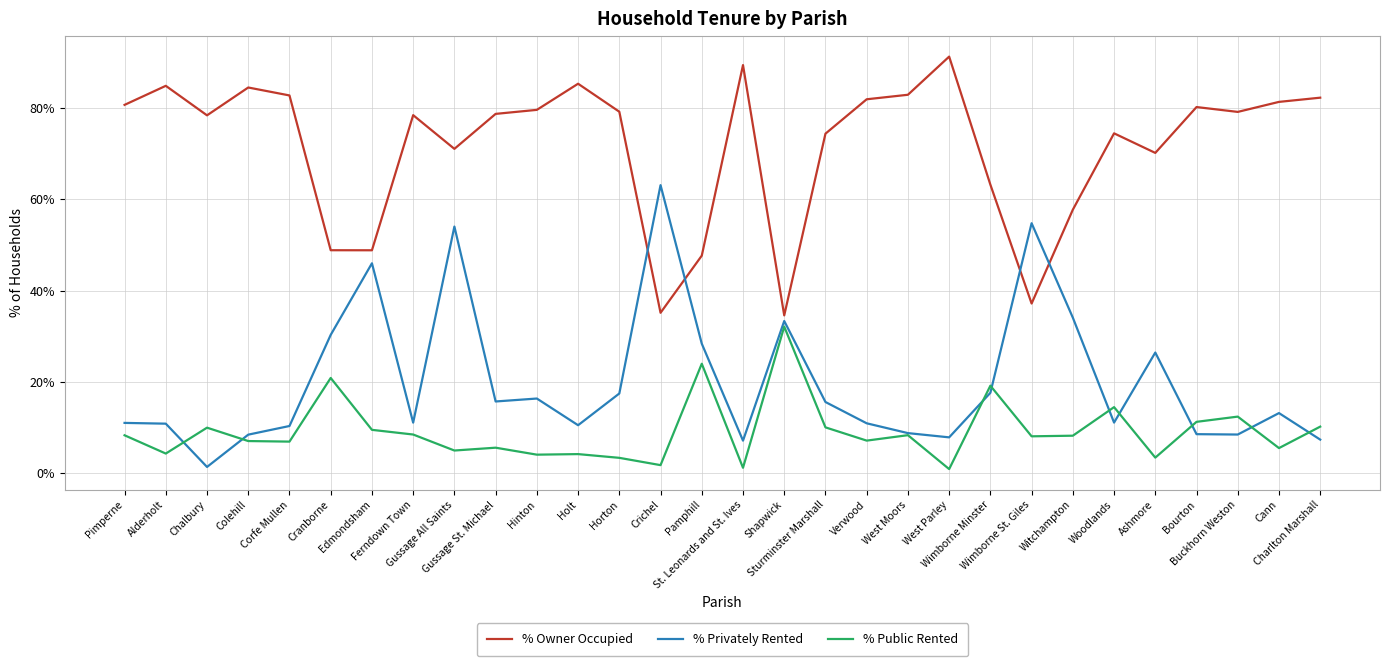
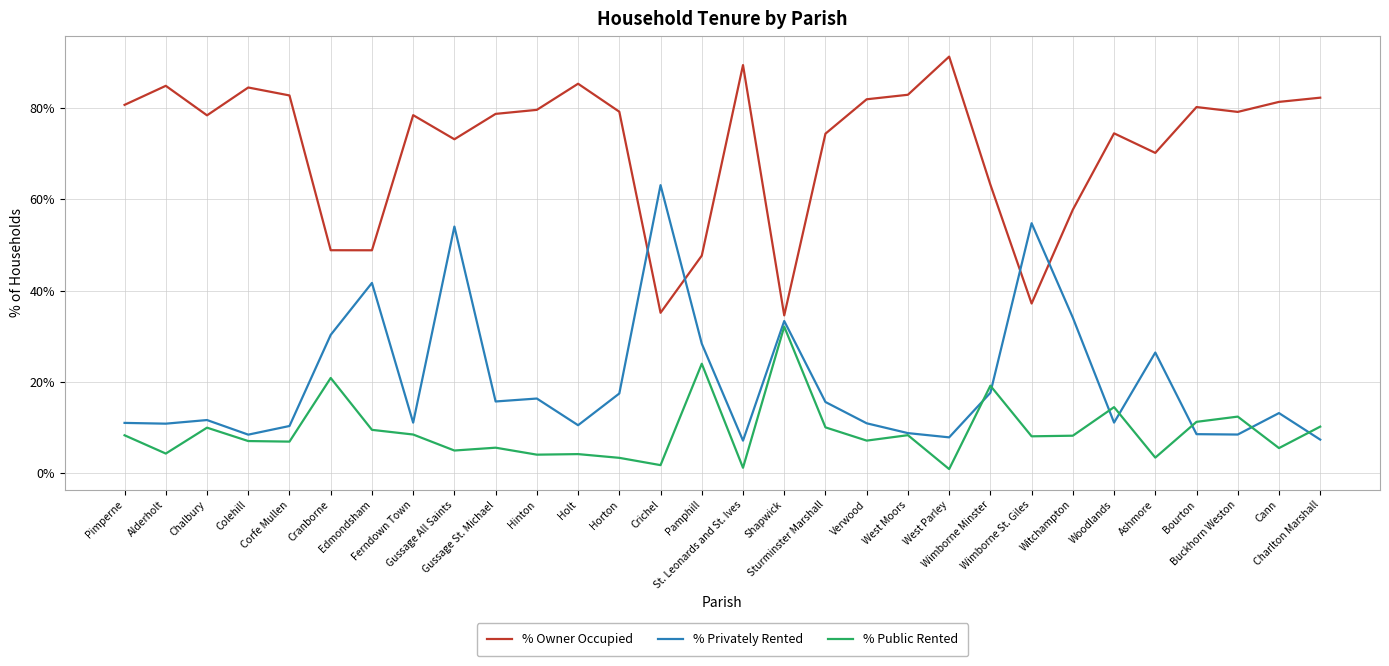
% Privately Rented, Chalbury: 1% -> 12%
% Privately Rented, Edmondsham: 46% -> 42%
% Owner Occupied, Gussage All Saints: 71% -> 73%
